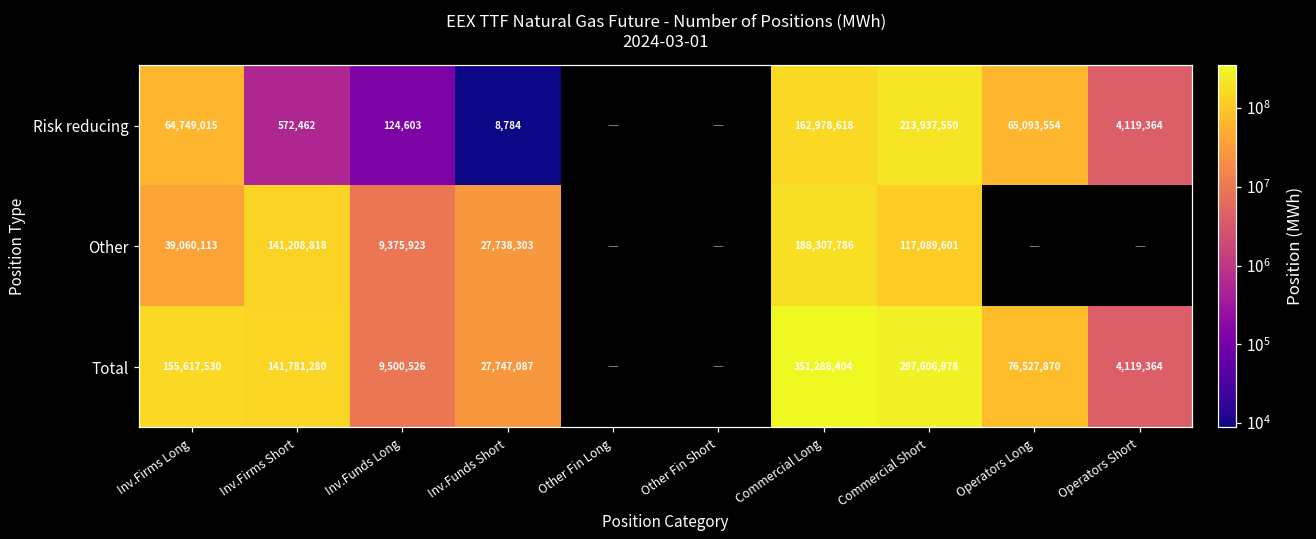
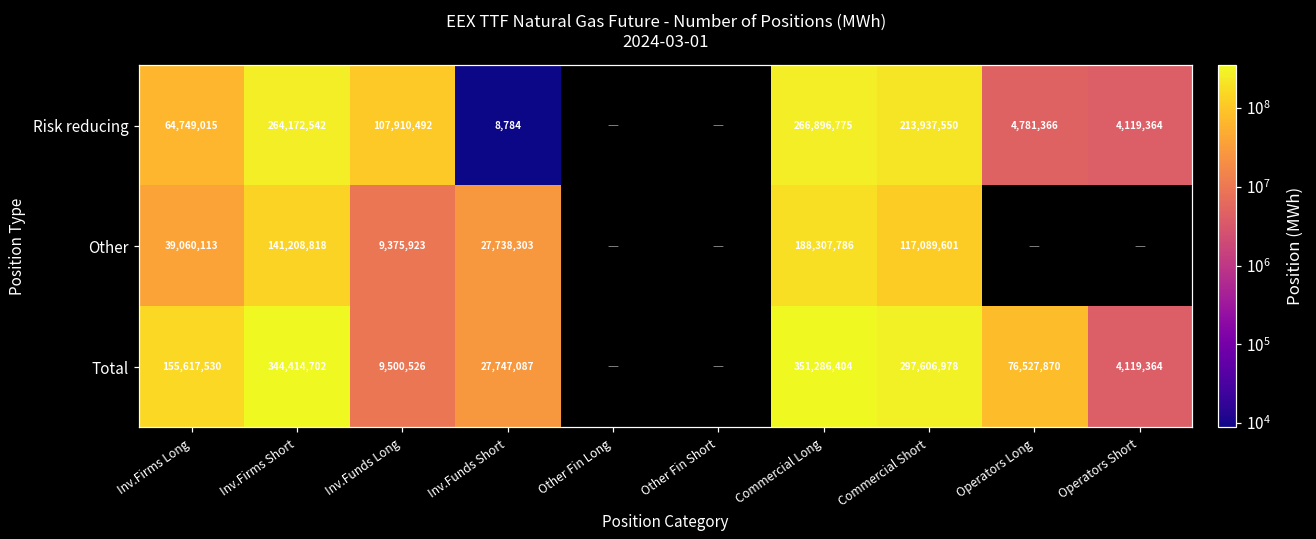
Risk reducing, Inv.Firms Short: 572,462 -> 264,172,542
Risk reducing, Inv.Funds Long: 124,603 -> 107,910,492
Risk reducing, Commercial Long: 162,978,618 -> 266,896,775
Risk reducing, Operators Long: 65,093,554 -> 4,781,366
Total, Inv.Firms Short: 141,781,280 -> 344,414,702
